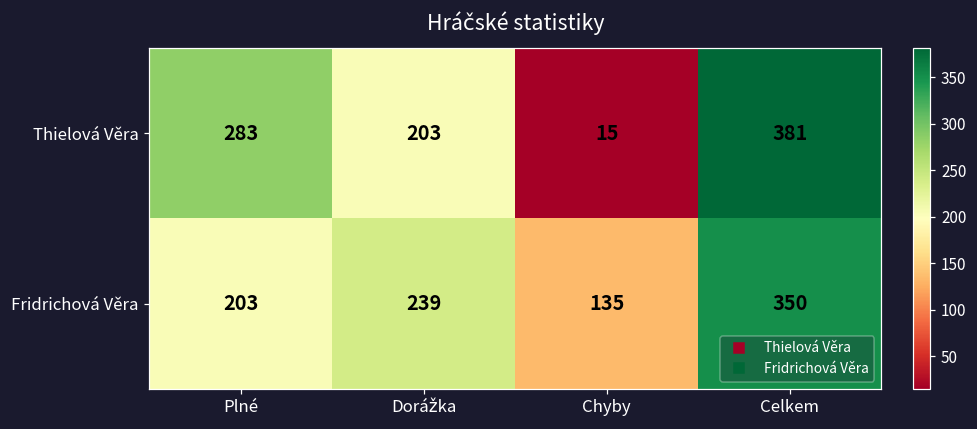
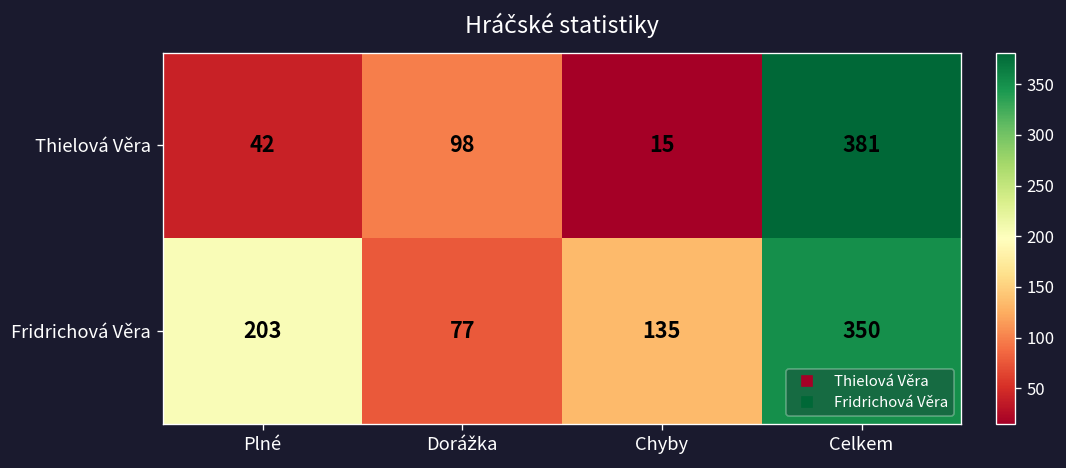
Thielová Věra, Plné: 283 -> 42
Thielová Věra, Dorážka: 203 -> 98
Fridrichová Věra, Dorážka: 239 -> 77
